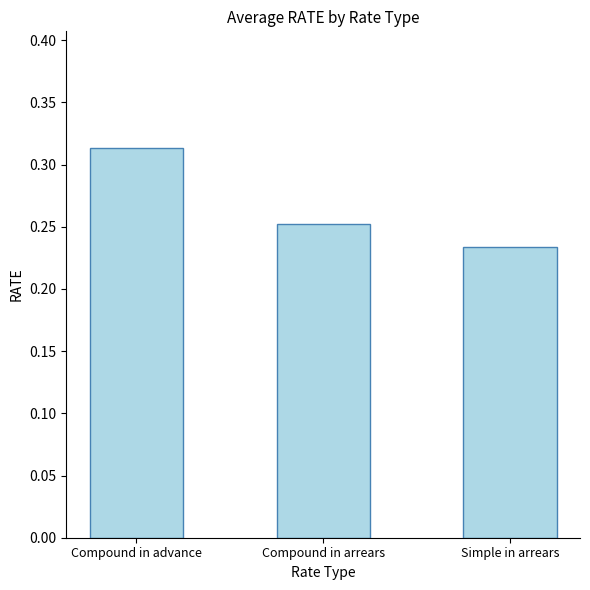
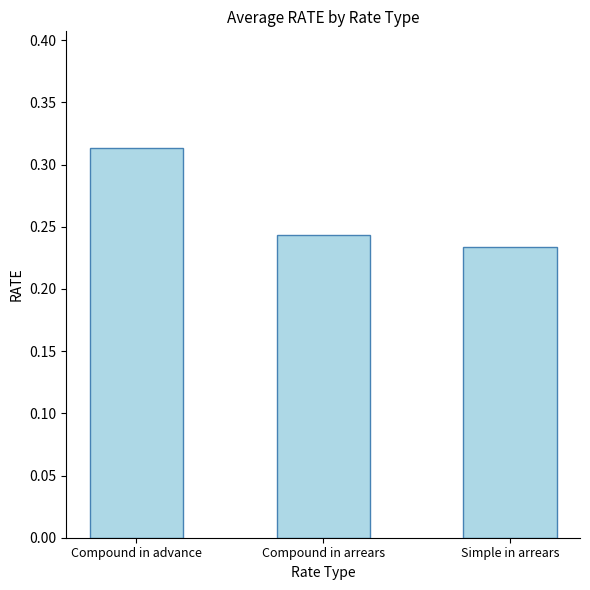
Compound in arrears: 0.253 -> 0.244
